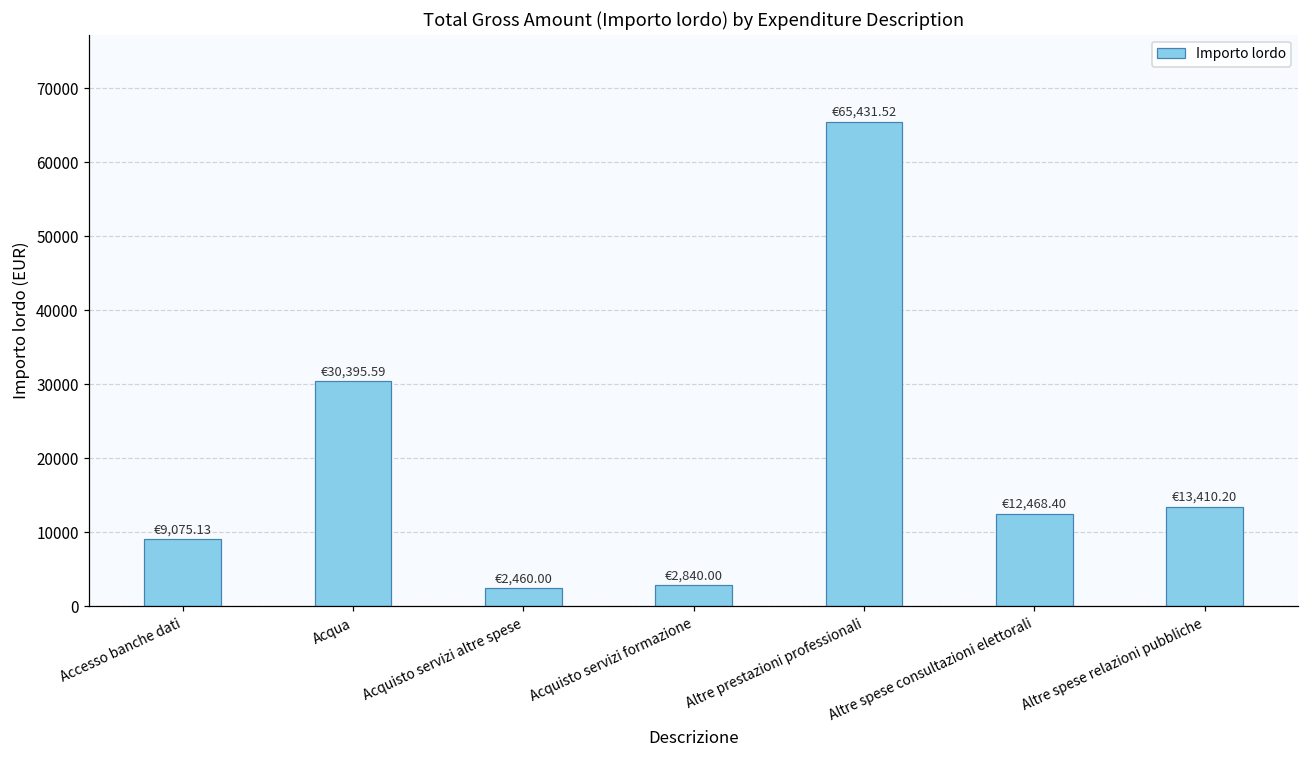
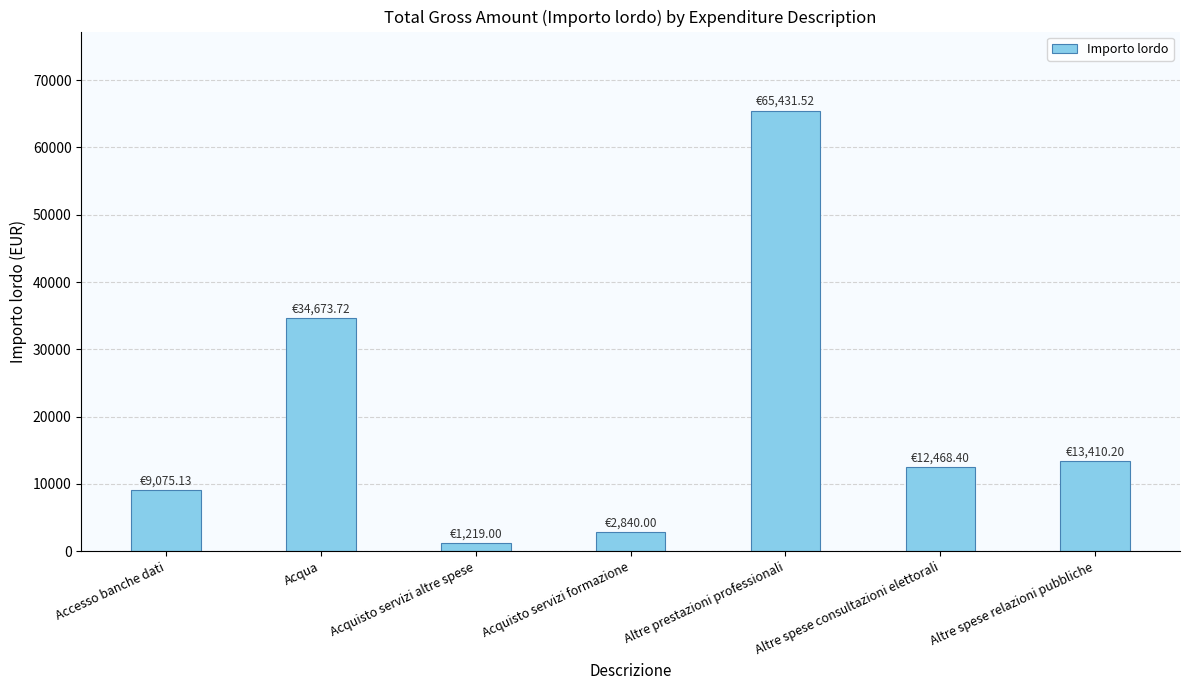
Acqua: €30,395.59 -> €34,673.72
Acquisto servizi altre spese: €2,460.00 -> €1,219.00
